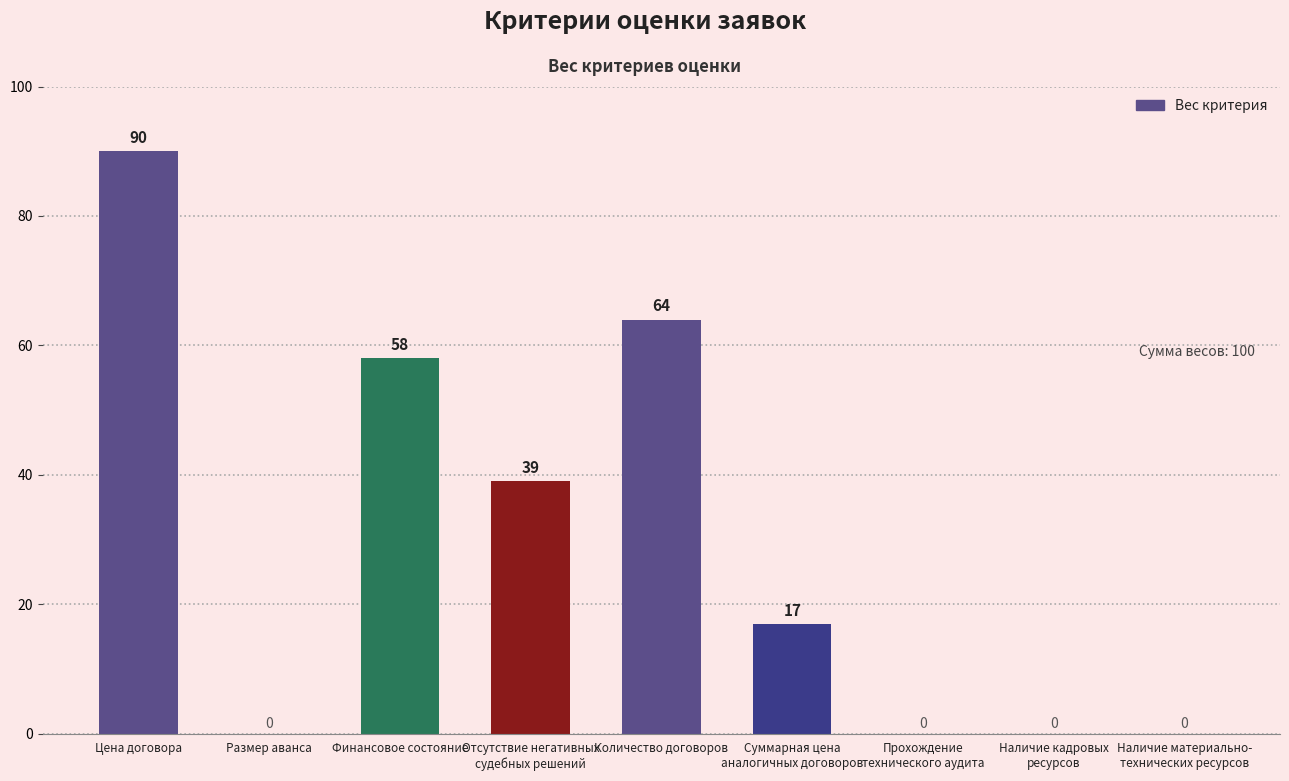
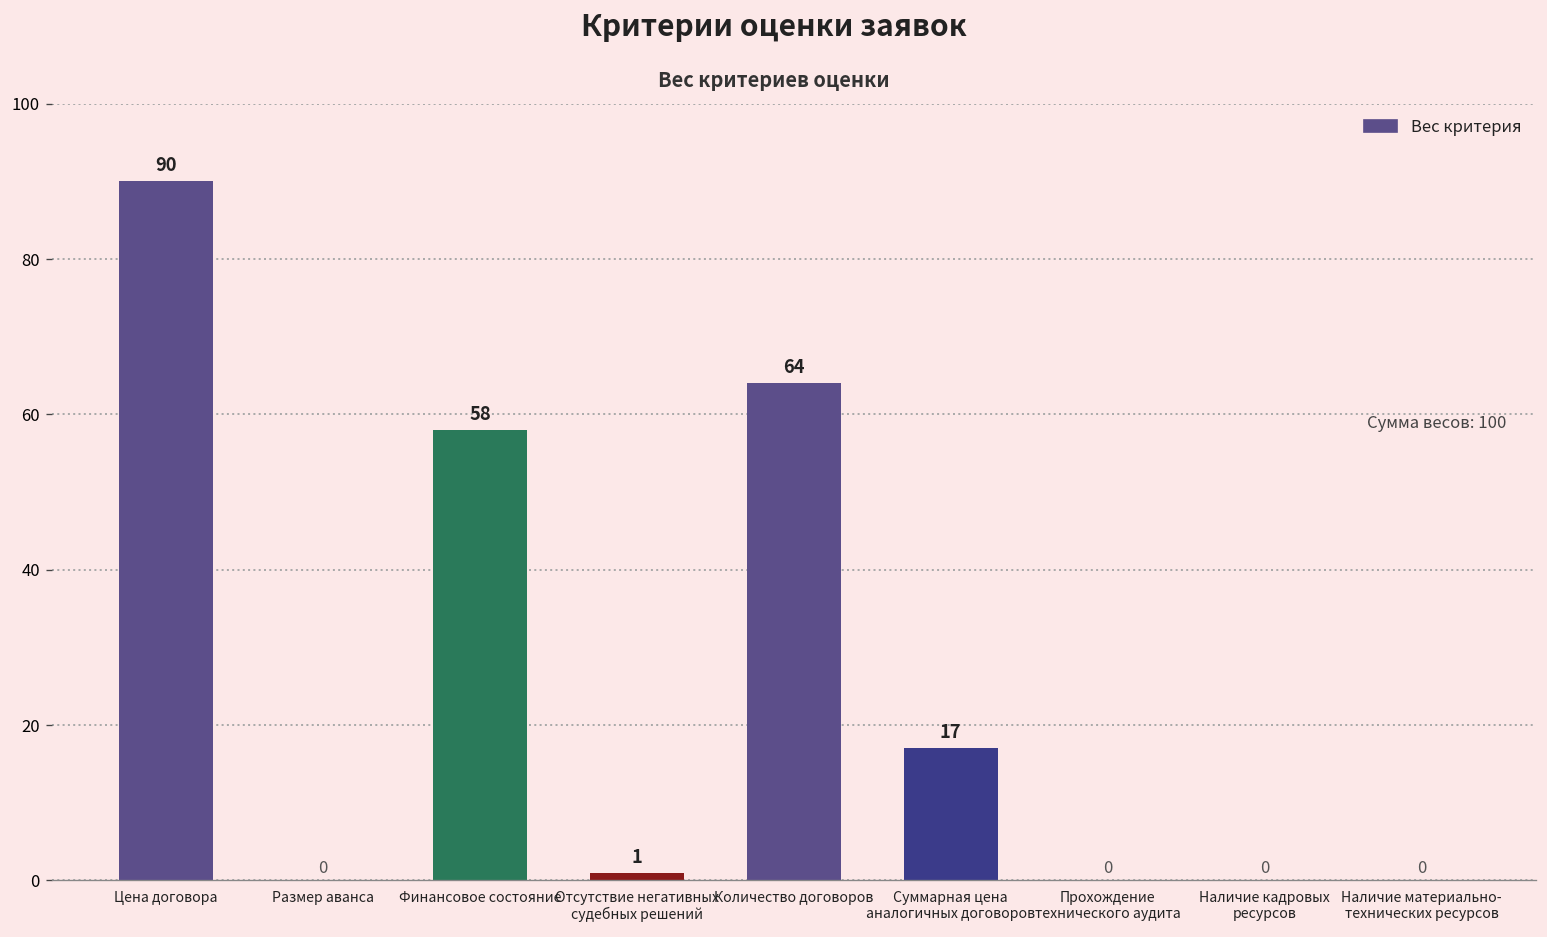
Отсутствие негативных судебных решений: 39 -> 1
